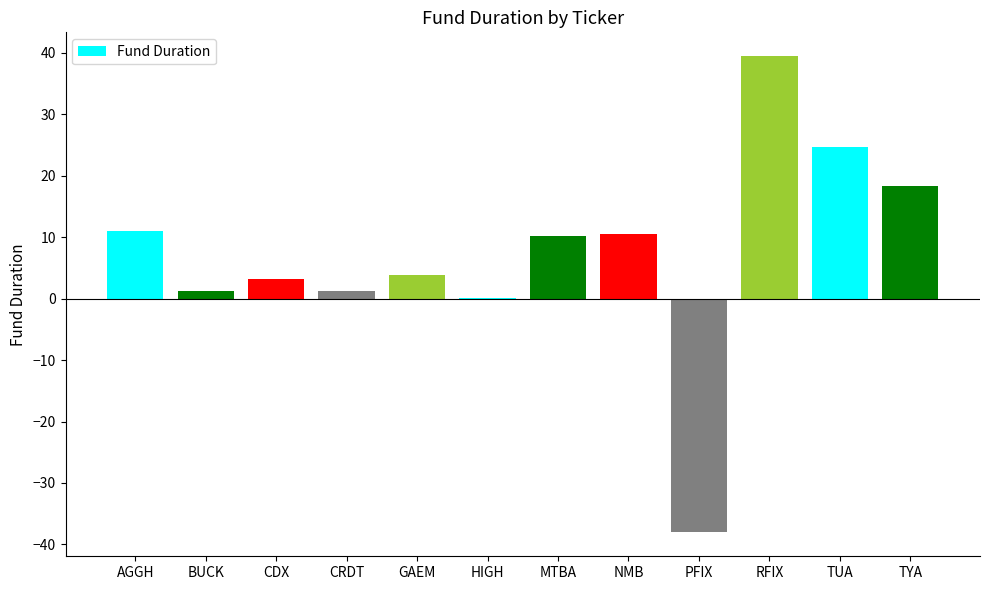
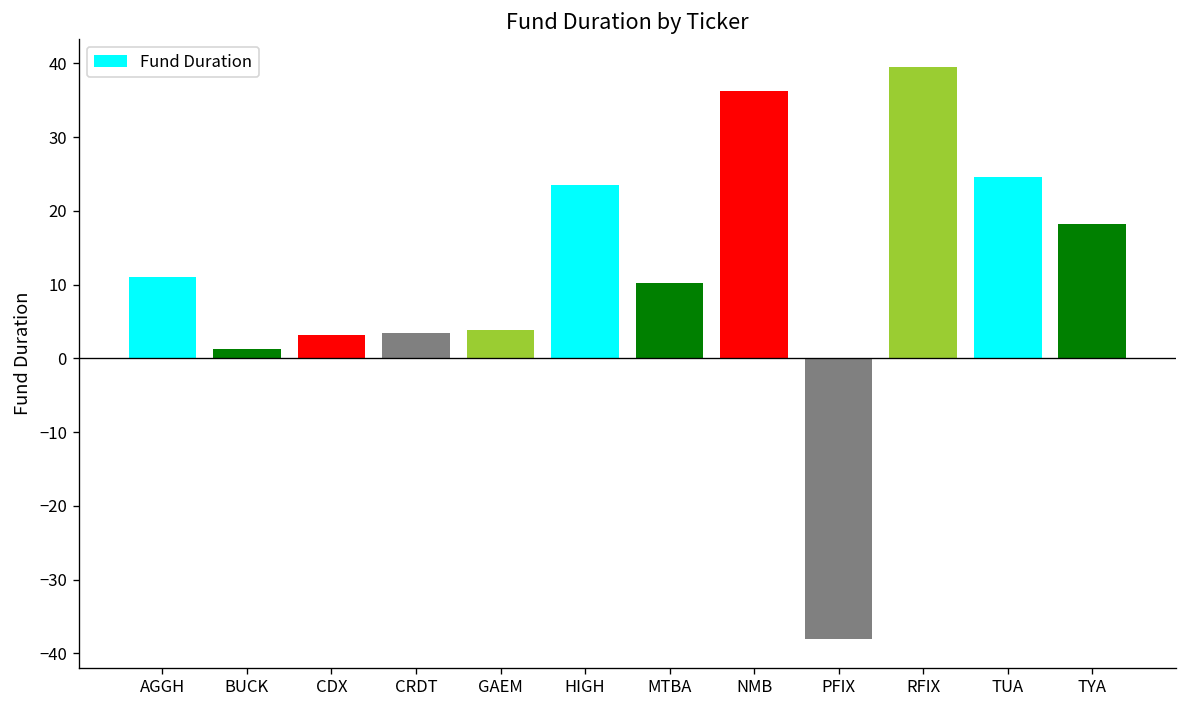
CRDT: 1 -> 3
HIGH: 0 -> 24
NMB: 11 -> 36
